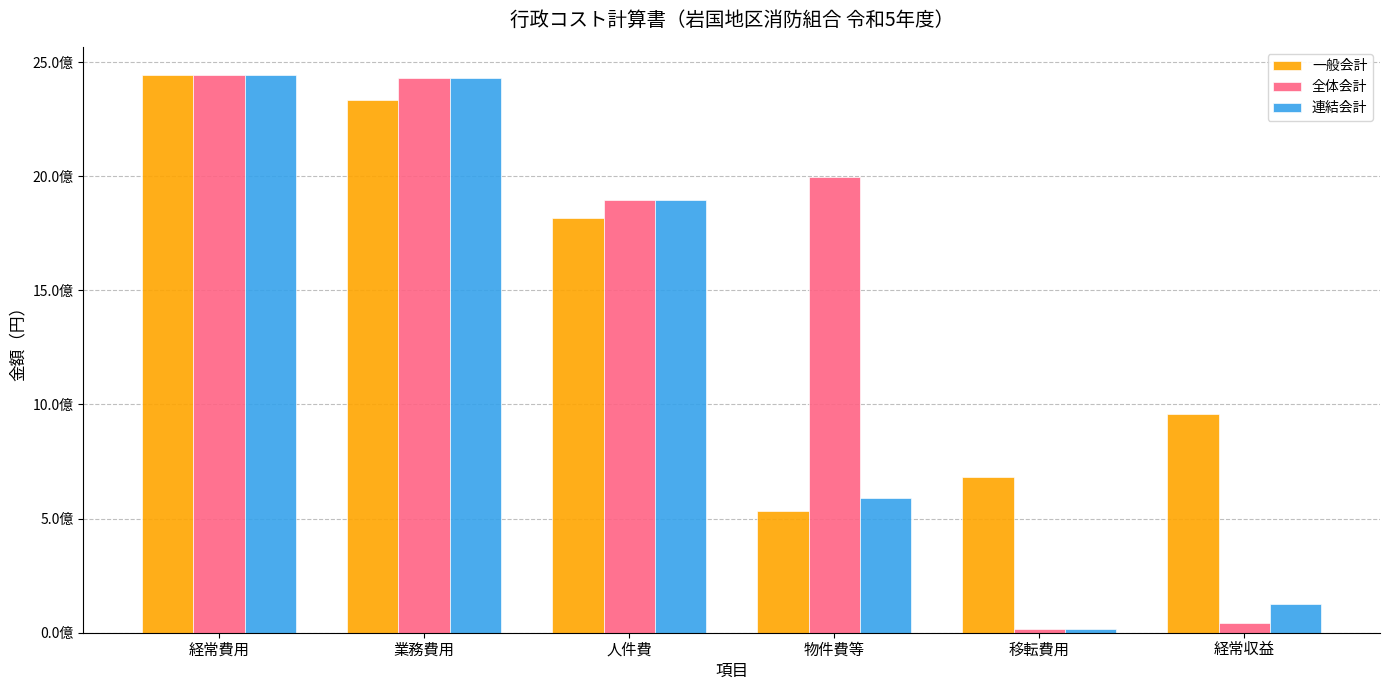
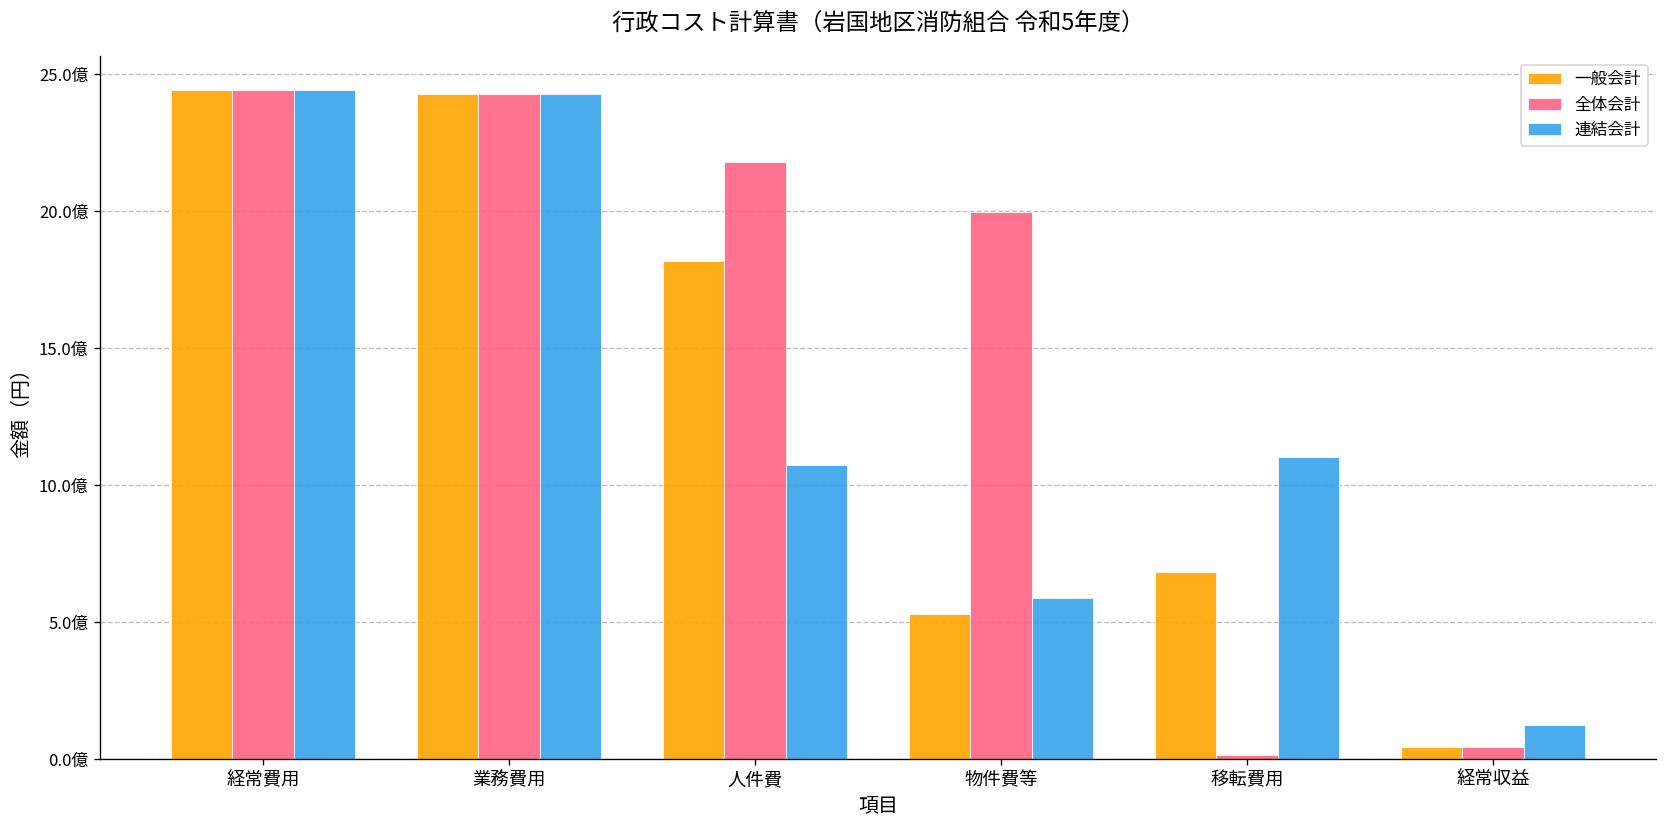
一般会計, 業務費用: 23.4億 -> 24.3億
全体会計, 人件費: 19.0億 -> 21.8億
連結会計, 人件費: 19.0億 -> 10.7億
連結会計, 移転費用: 0.1億 -> 11.0億
一般会計, 経常収益: 9.6億 -> 0.4億
